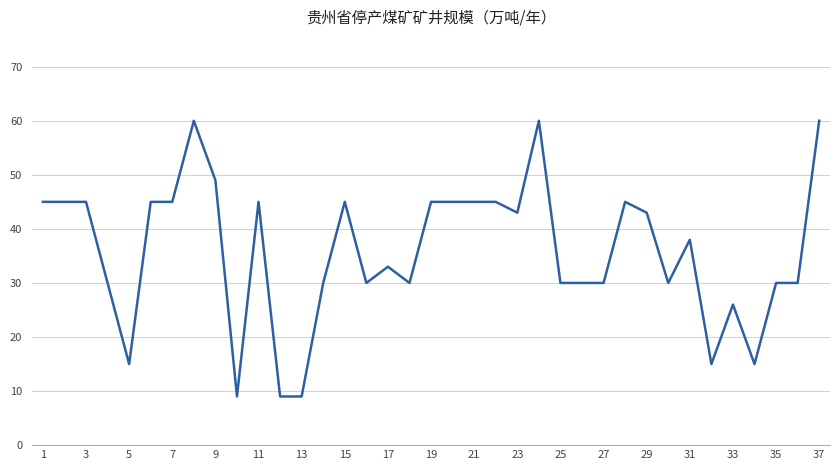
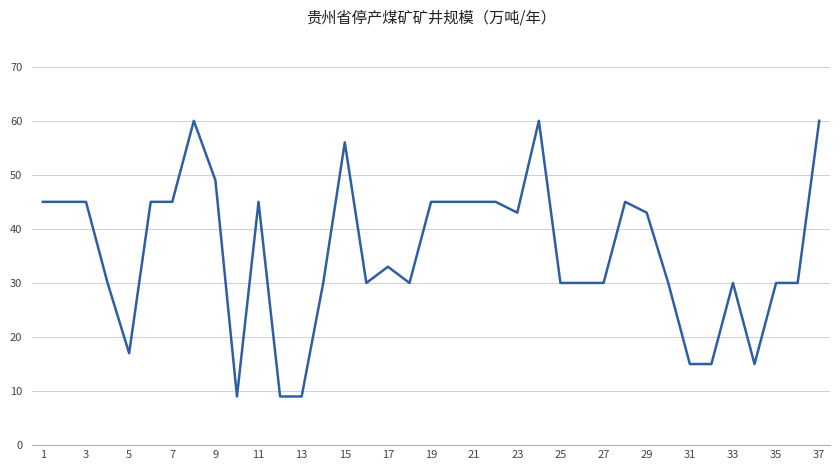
5: 15 -> 17
15: 45 -> 56
31: 38 -> 15
33: 26 -> 30
